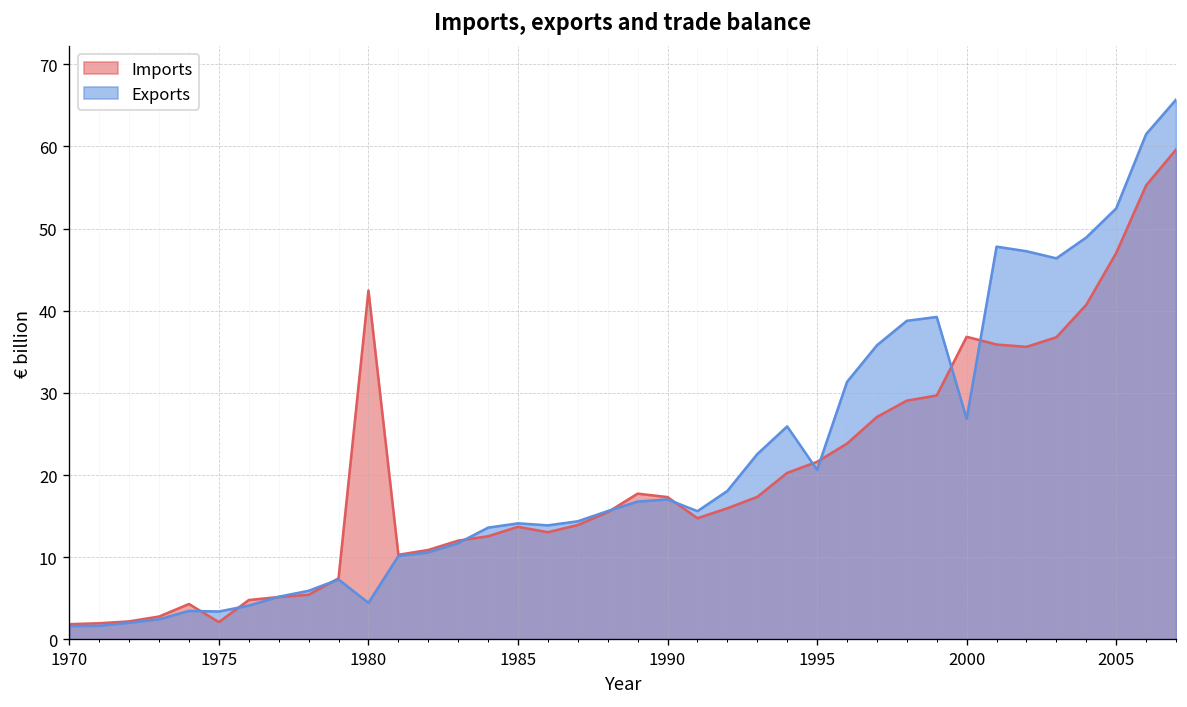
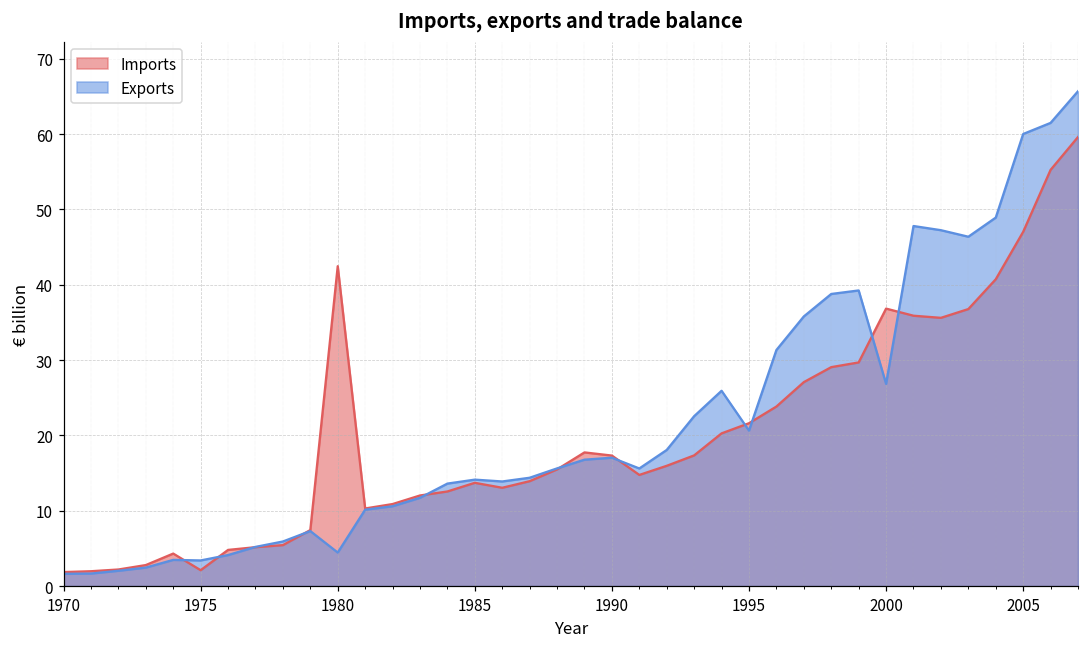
Exports, 2005: 52 -> 60
